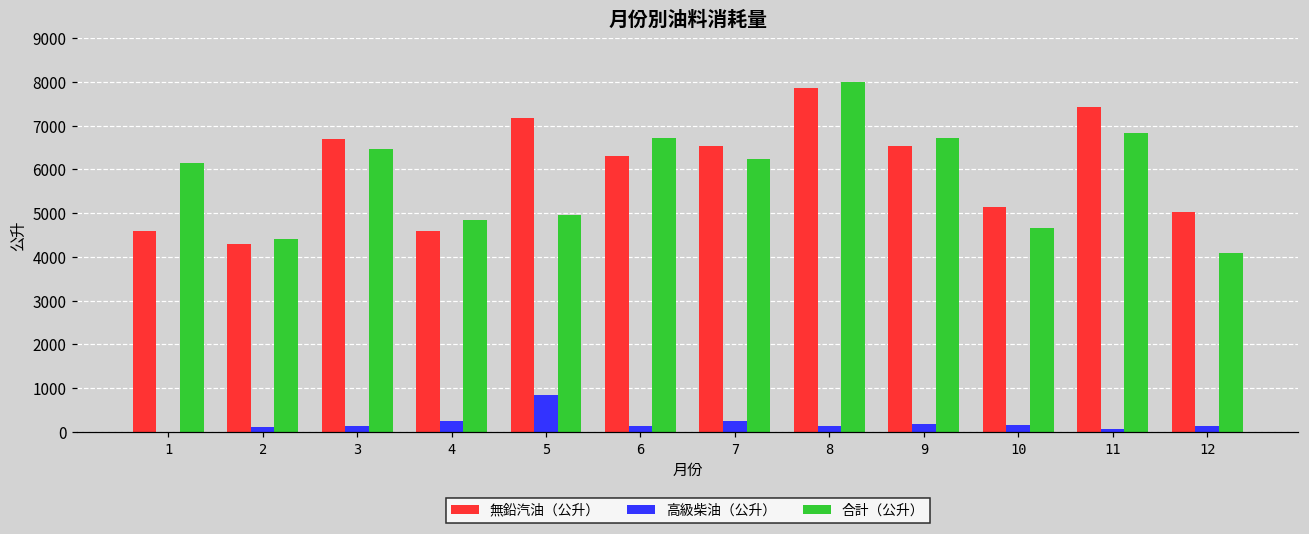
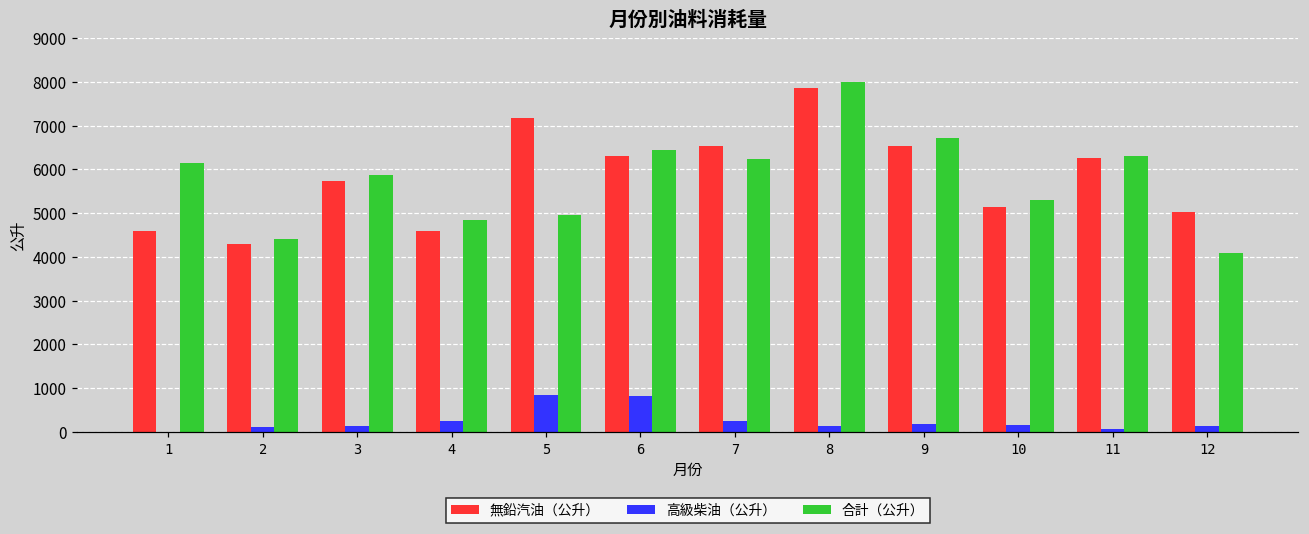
無鉛汽油（公升）, 3: 6700 -> 5700
合計（公升）, 3: 6500 -> 5900
高級柴油（公升）, 6: 100 -> 800
合計（公升）, 6: 6700 -> 6400
合計（公升）, 10: 4700 -> 5300
無鉛汽油（公升）, 11: 7400 -> 6200
合計（公升）, 11: 6800 -> 6300
